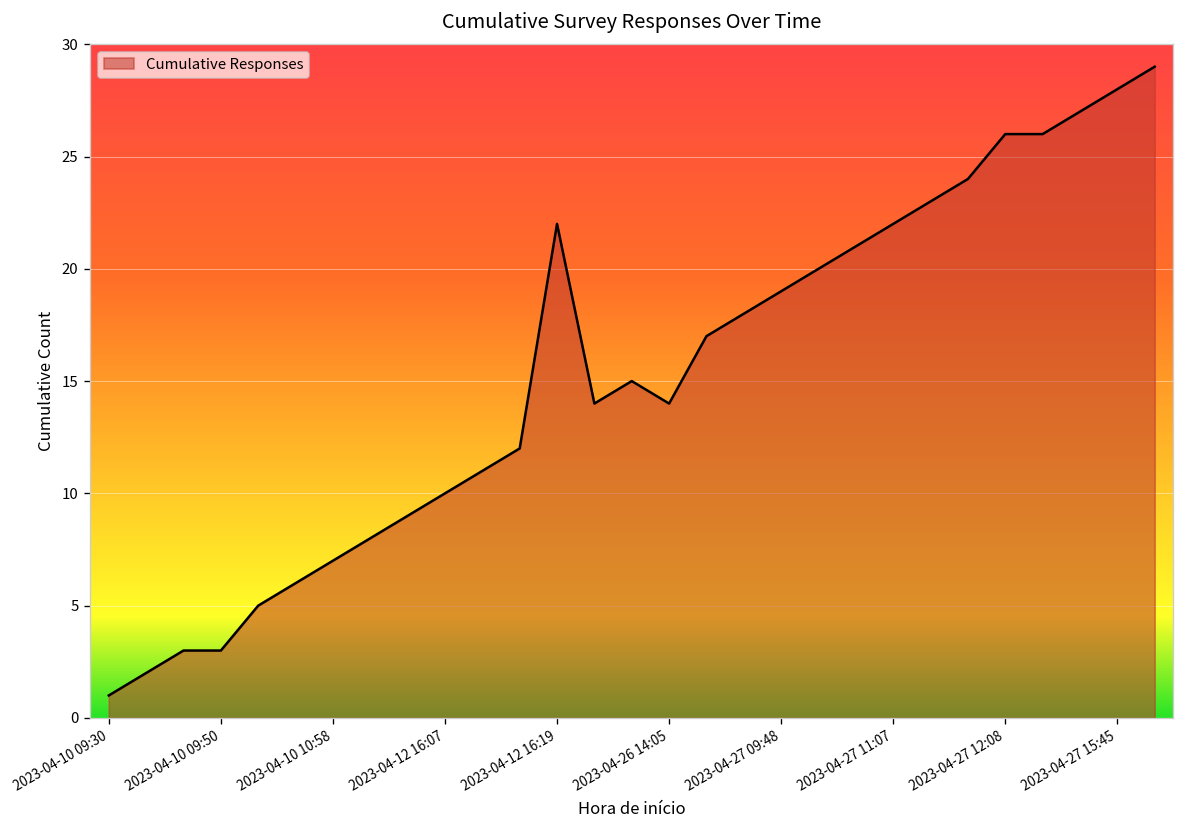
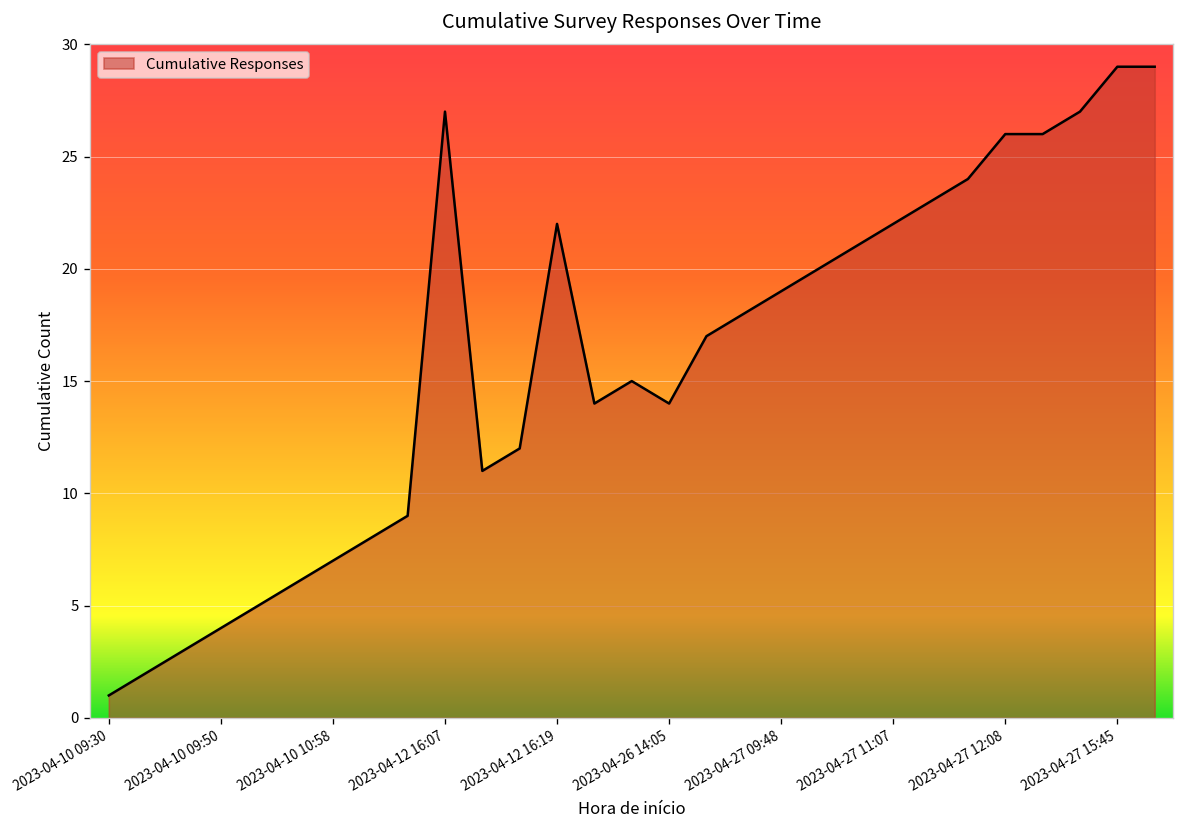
2023-04-10 09:50: 3 -> 4
2023-04-12 16:07: 10 -> 27
2023-04-27 15:45: 28 -> 29
